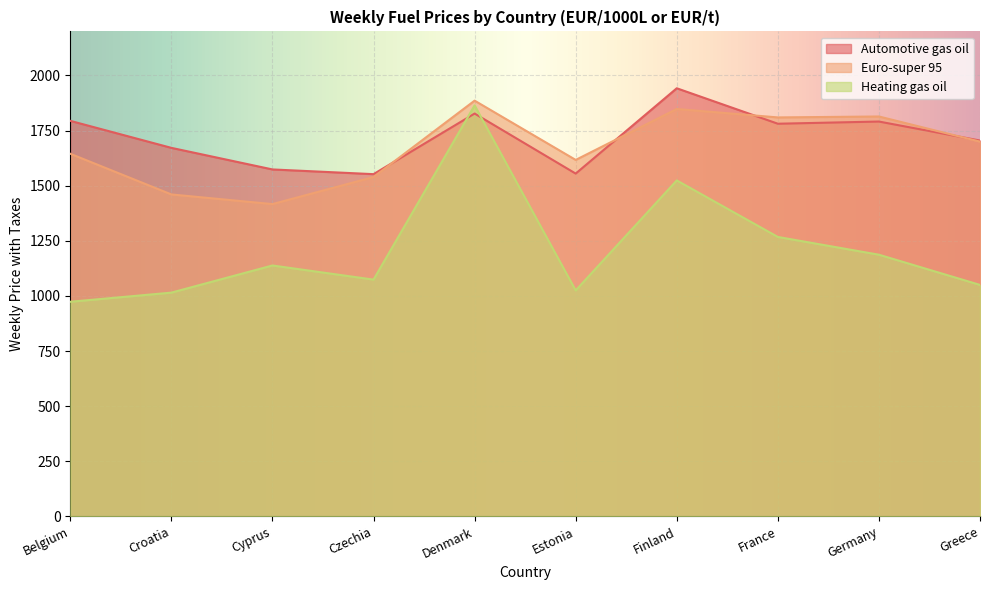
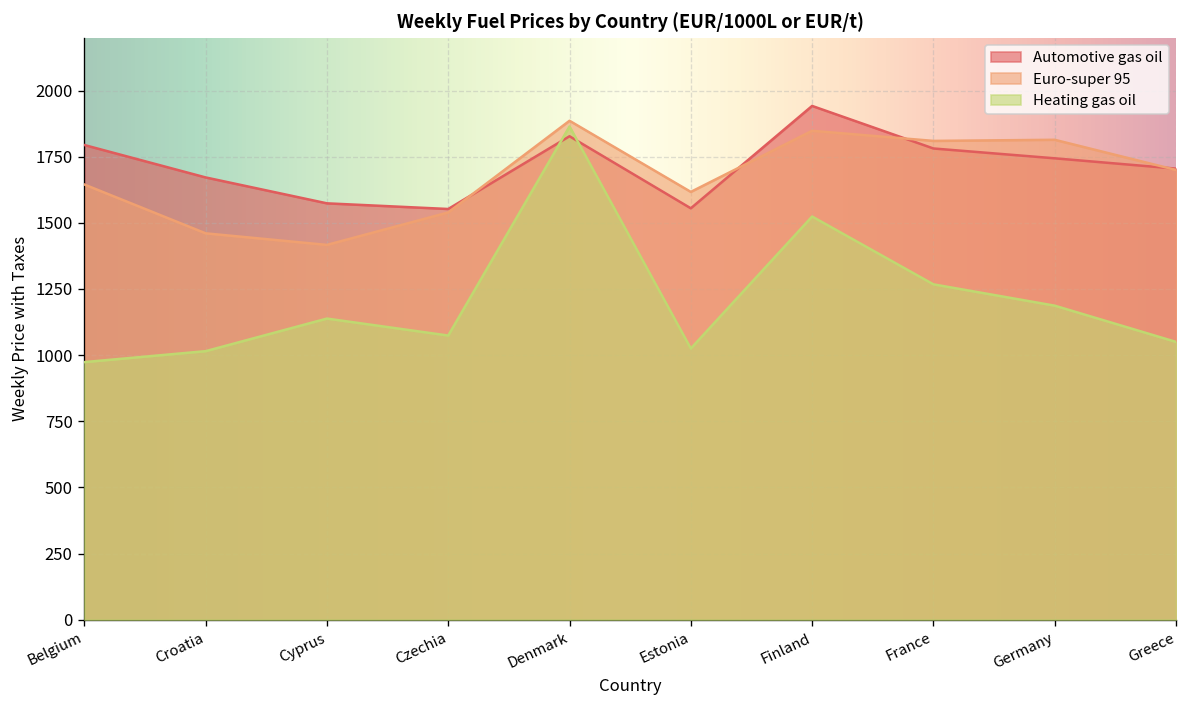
Automotive gas oil, Germany: 1790 -> 1740
